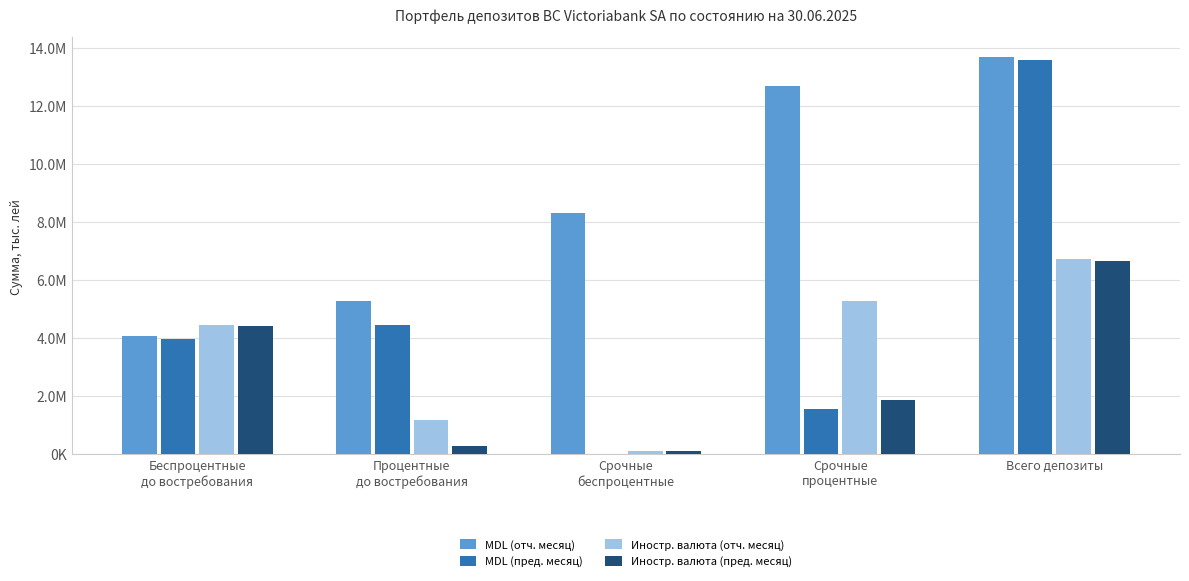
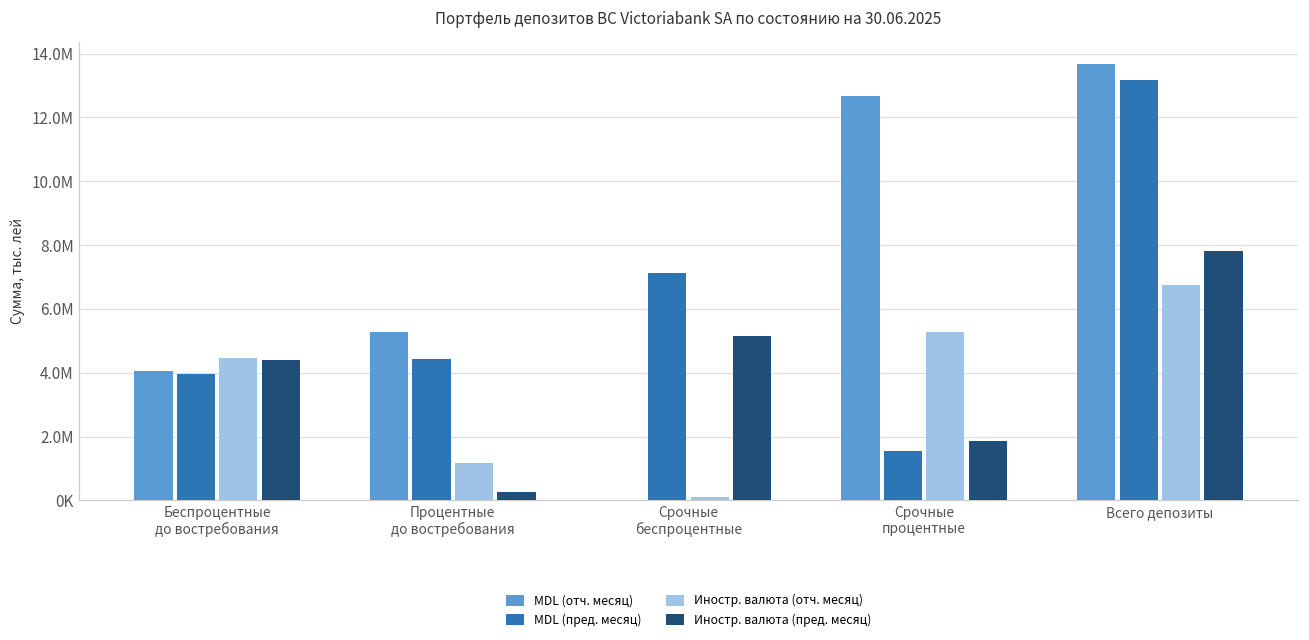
MDL (отч. месяц), Срочные беспроцентные: 8300000 -> 0
MDL (пред. месяц), Срочные беспроцентные: 0 -> 7100000
Иностр. валюта (пред. месяц), Срочные беспроцентные: 100000 -> 5200000
MDL (пред. месяц), Всего депозиты: 13600000 -> 13200000
Иностр. валюта (пред. месяц), Всего депозиты: 6700000 -> 7800000
